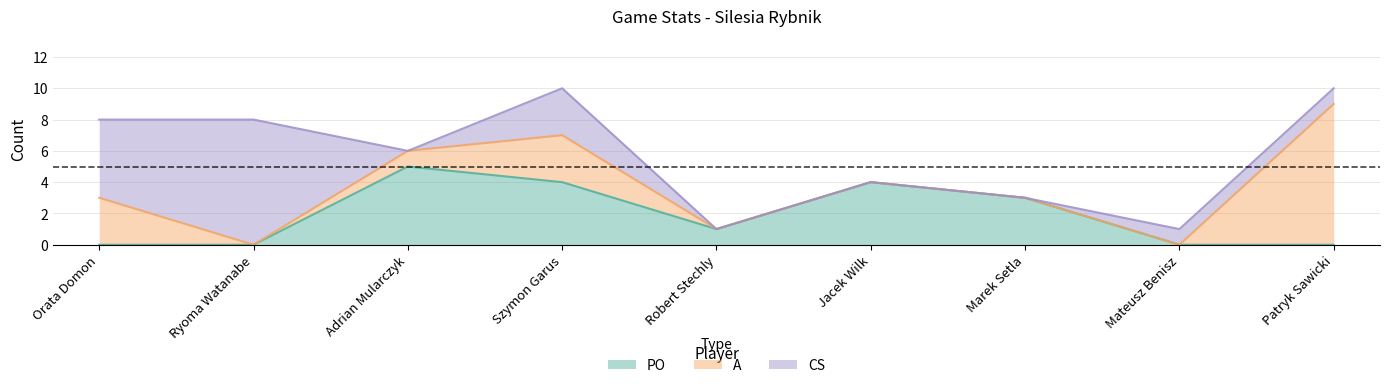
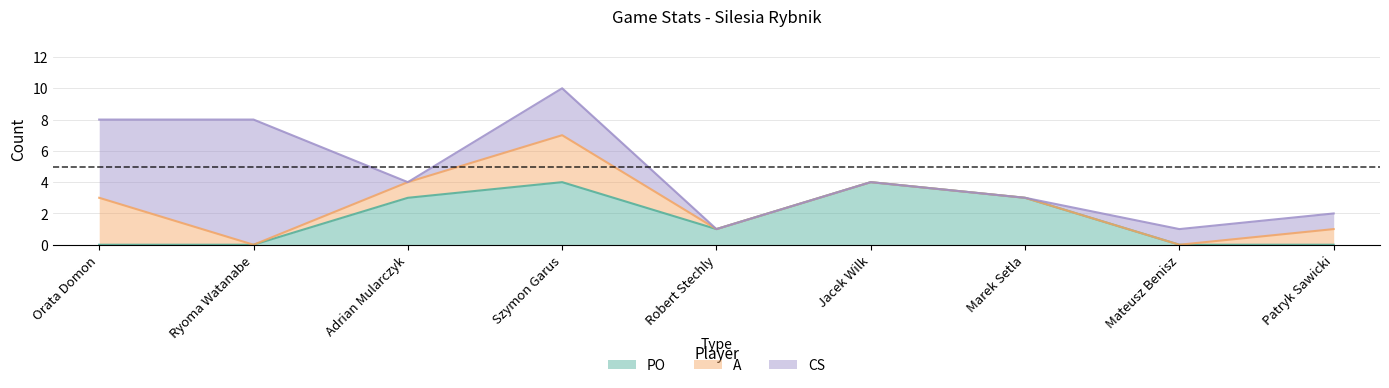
PO, Adrian Mularczyk: 5 -> 3
A, Patryk Sawicki: 9 -> 1
